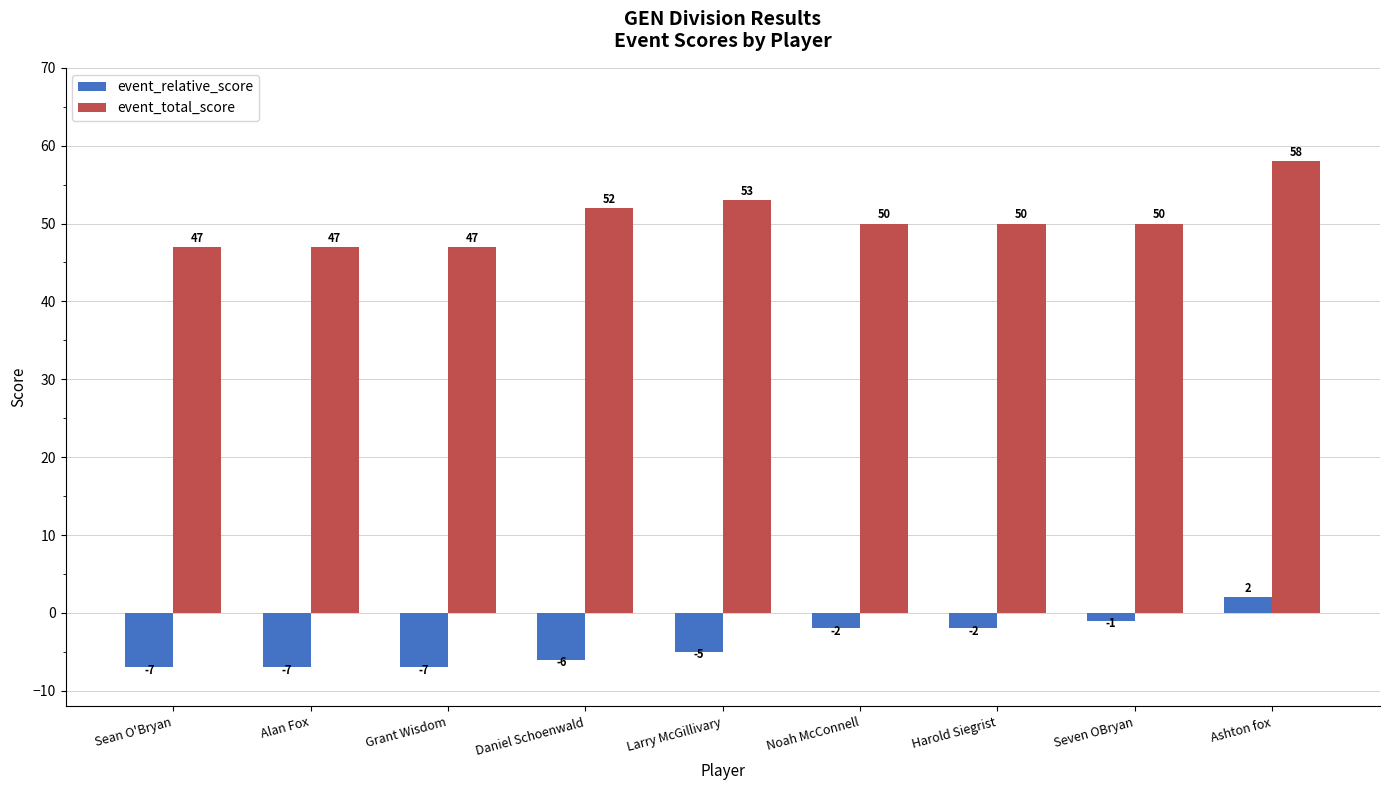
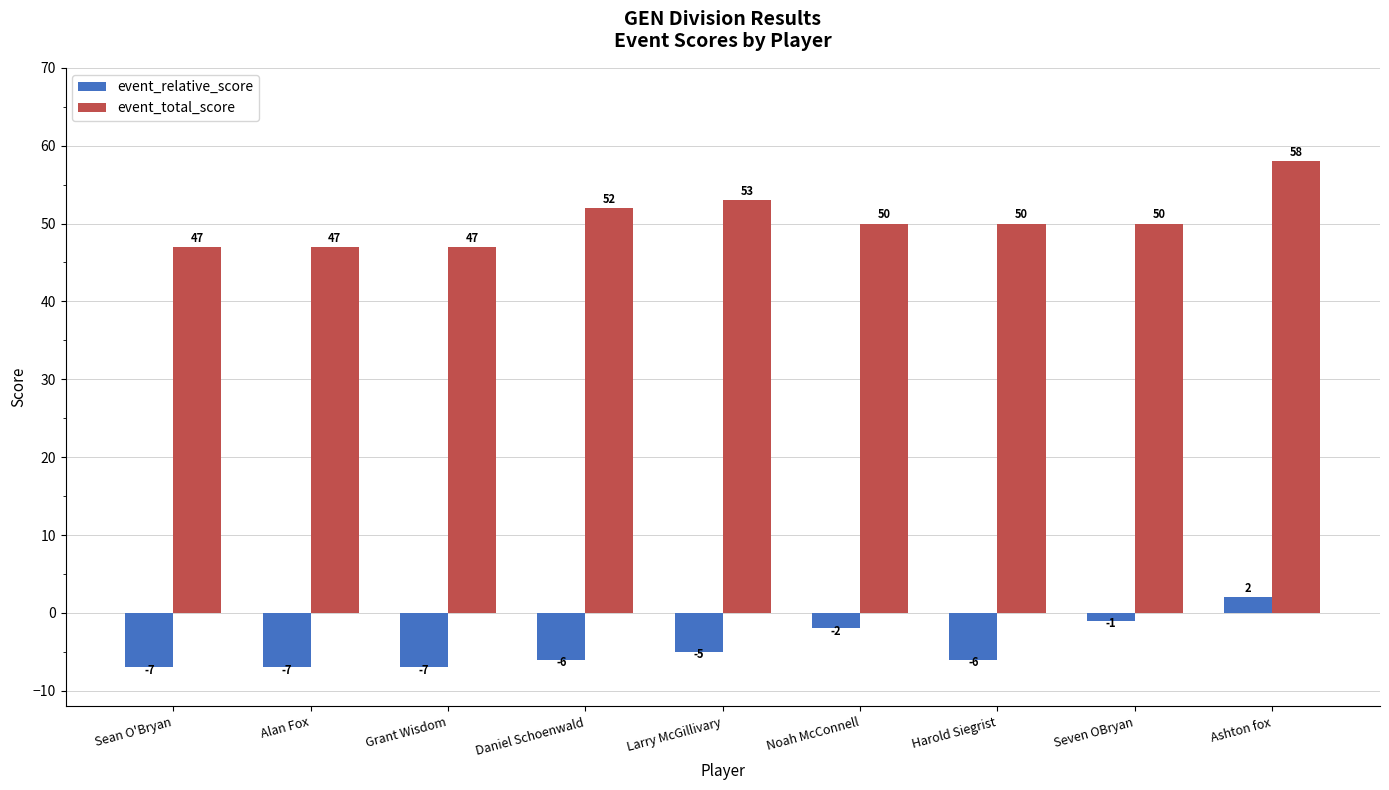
event_relative_score, Harold Siegrist: -2 -> -6
